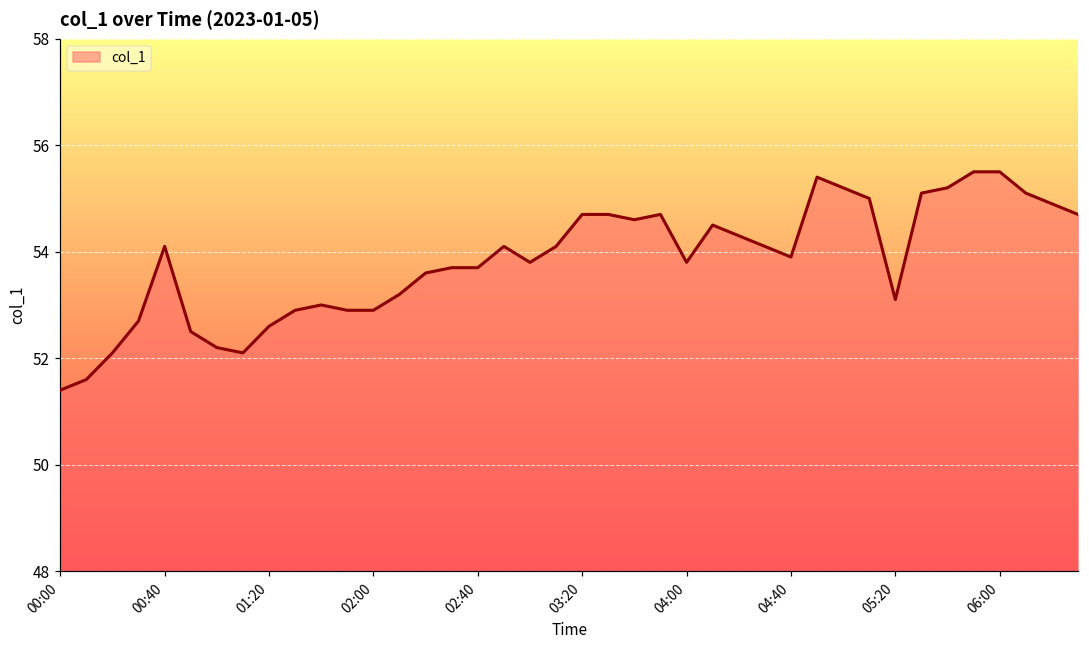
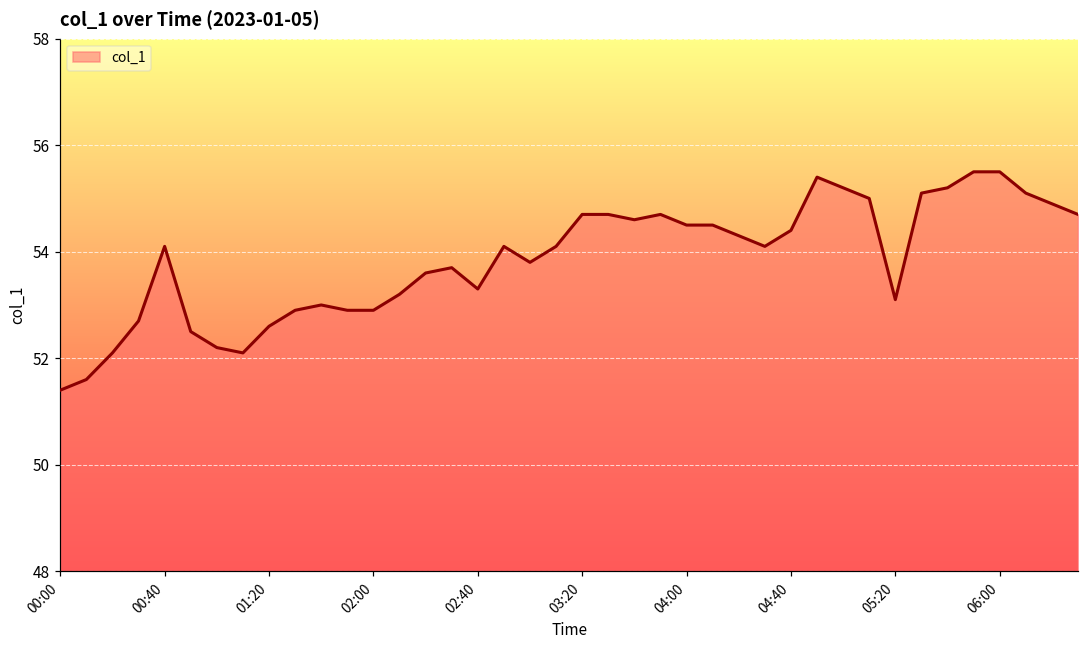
02:40: 53.7 -> 53.3
04:00: 53.8 -> 54.5
04:40: 53.9 -> 54.4
